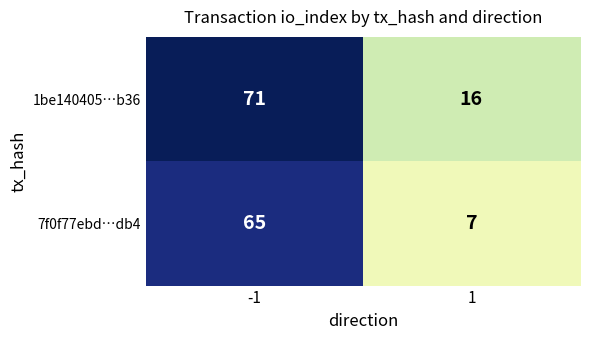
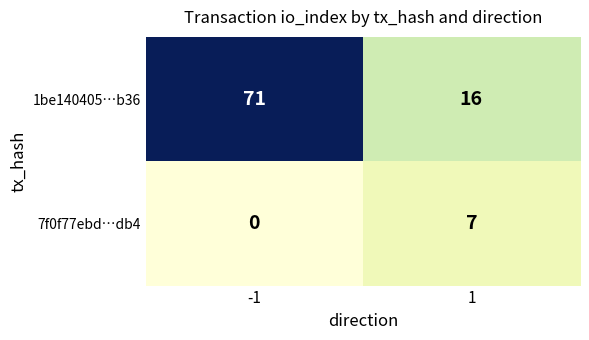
7f0f77ebd…db4, -1: 65 -> 0
